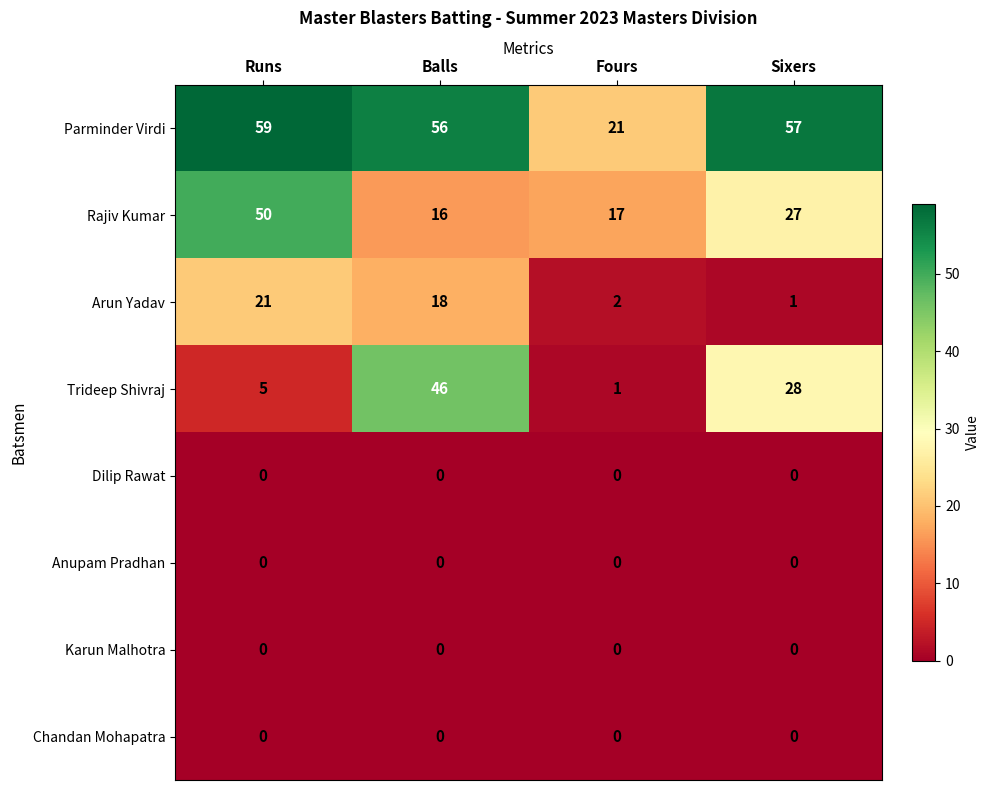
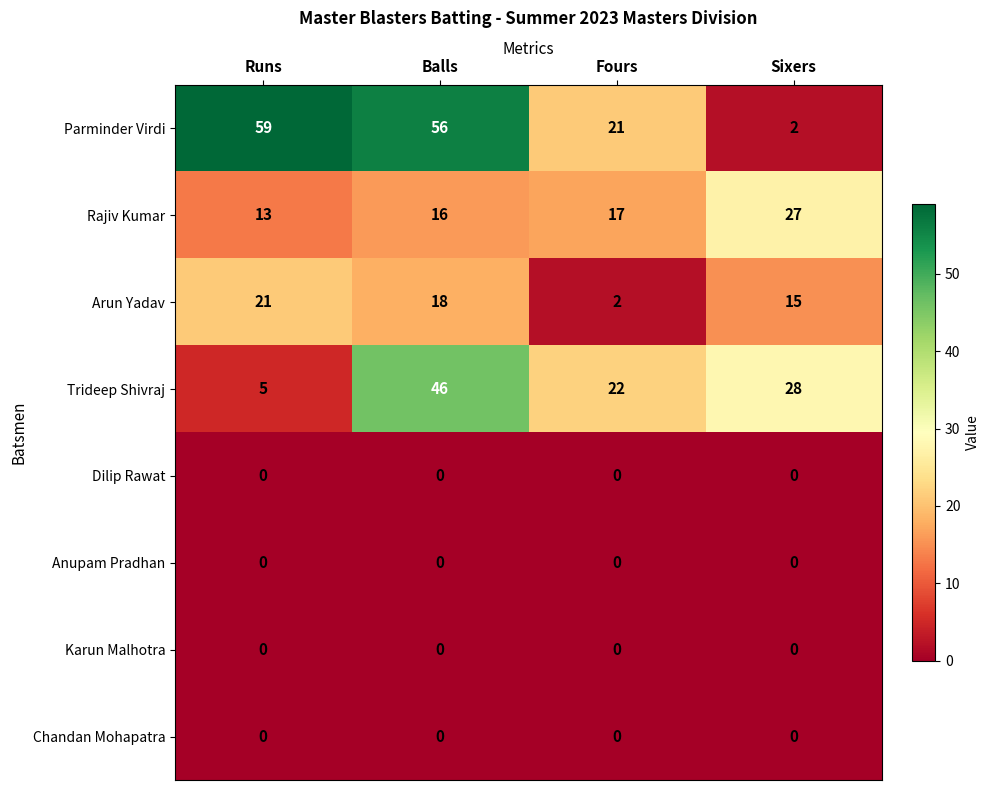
Parminder Virdi, Sixers: 57 -> 2
Rajiv Kumar, Runs: 50 -> 13
Arun Yadav, Sixers: 1 -> 15
Trideep Shivraj, Fours: 1 -> 22
